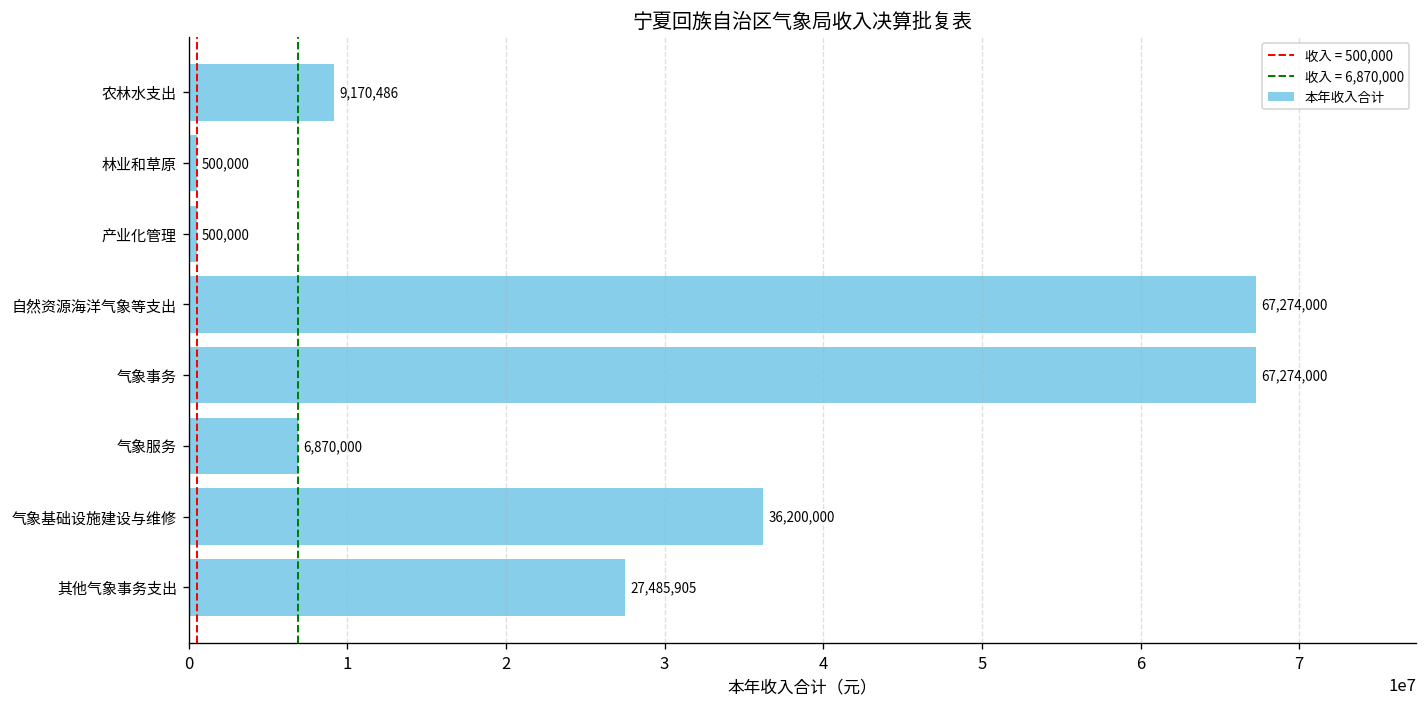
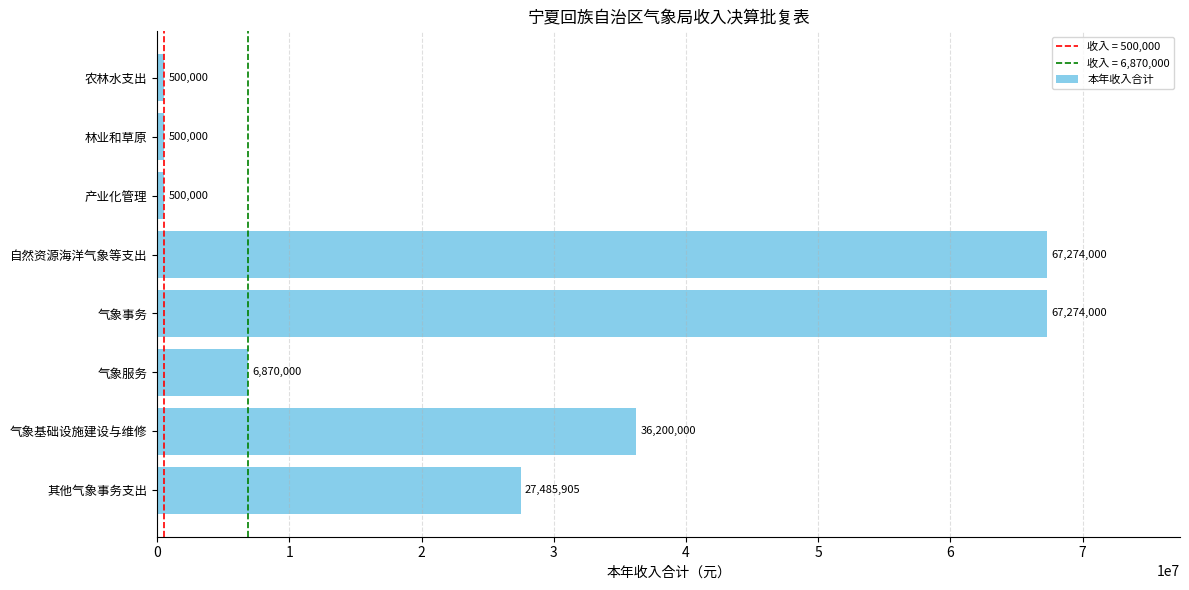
农林水支出: 9,170,486 -> 500,000
